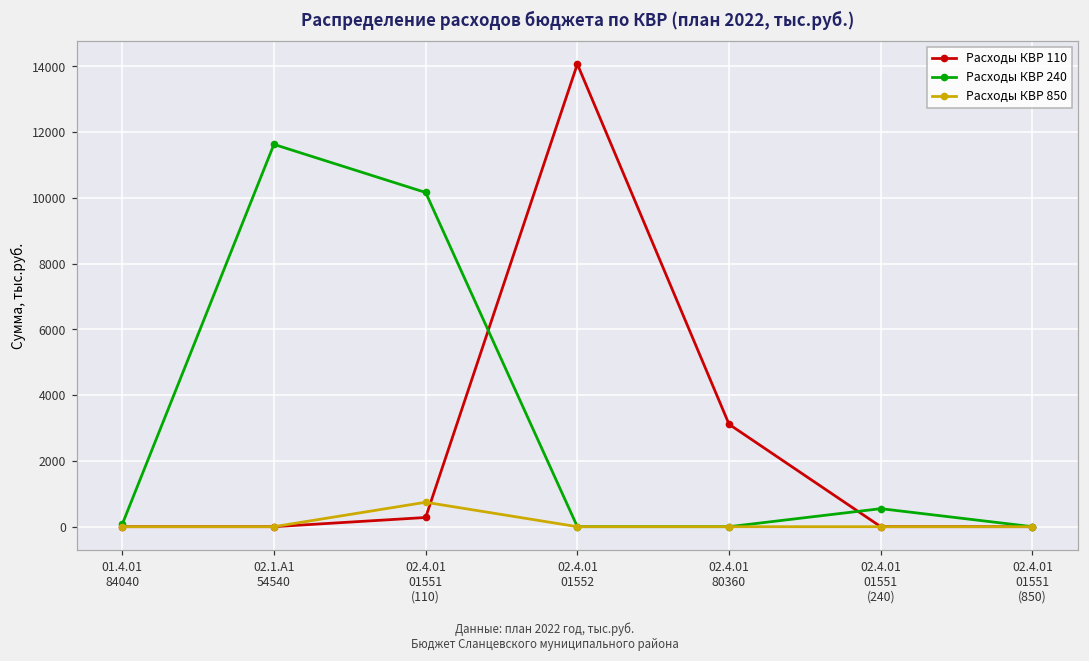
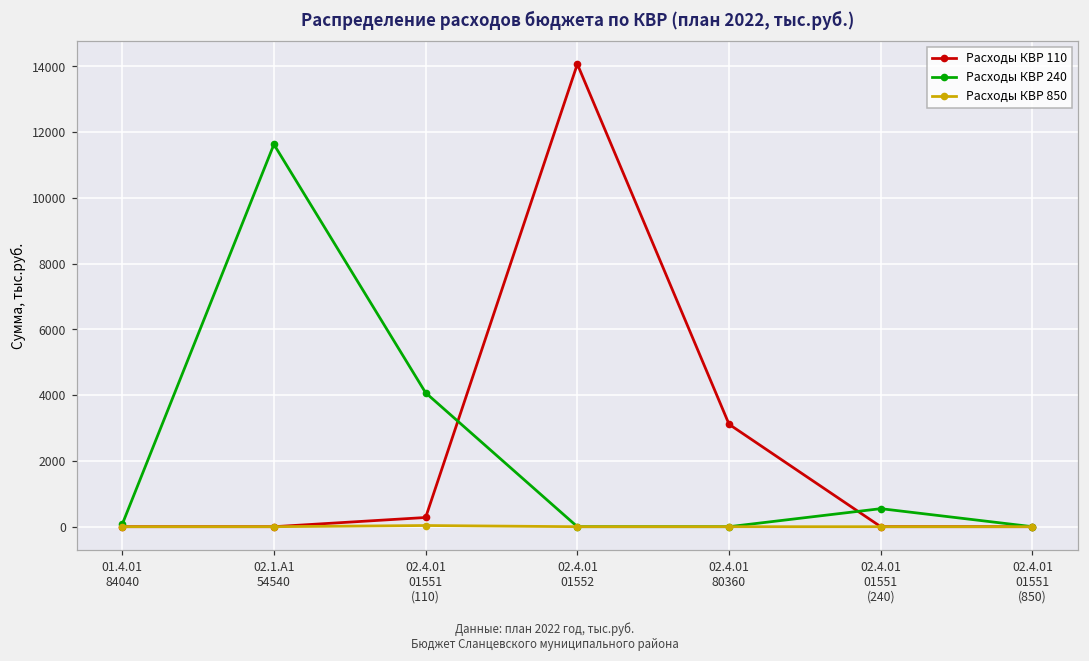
Расходы КВР 240, 02.4.01 01551 (110): 10200 -> 4100
Расходы КВР 850, 02.4.01 01551 (110): 700 -> 0
